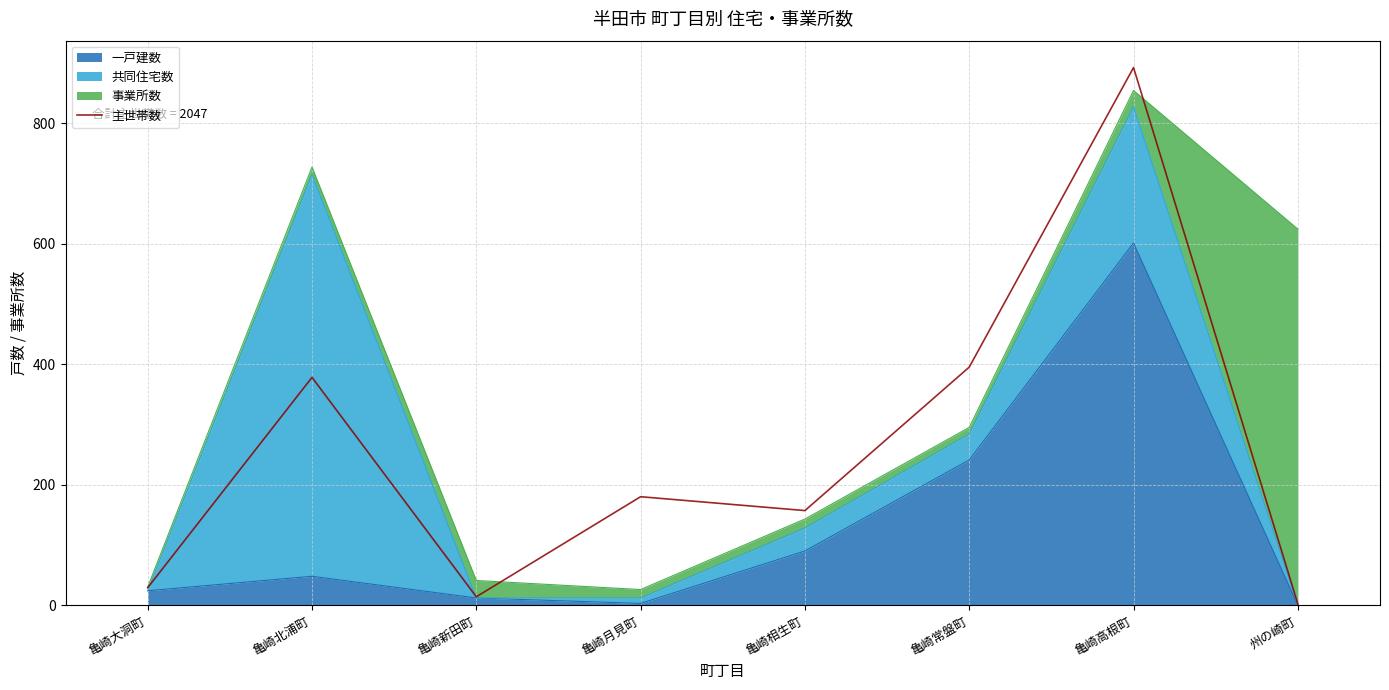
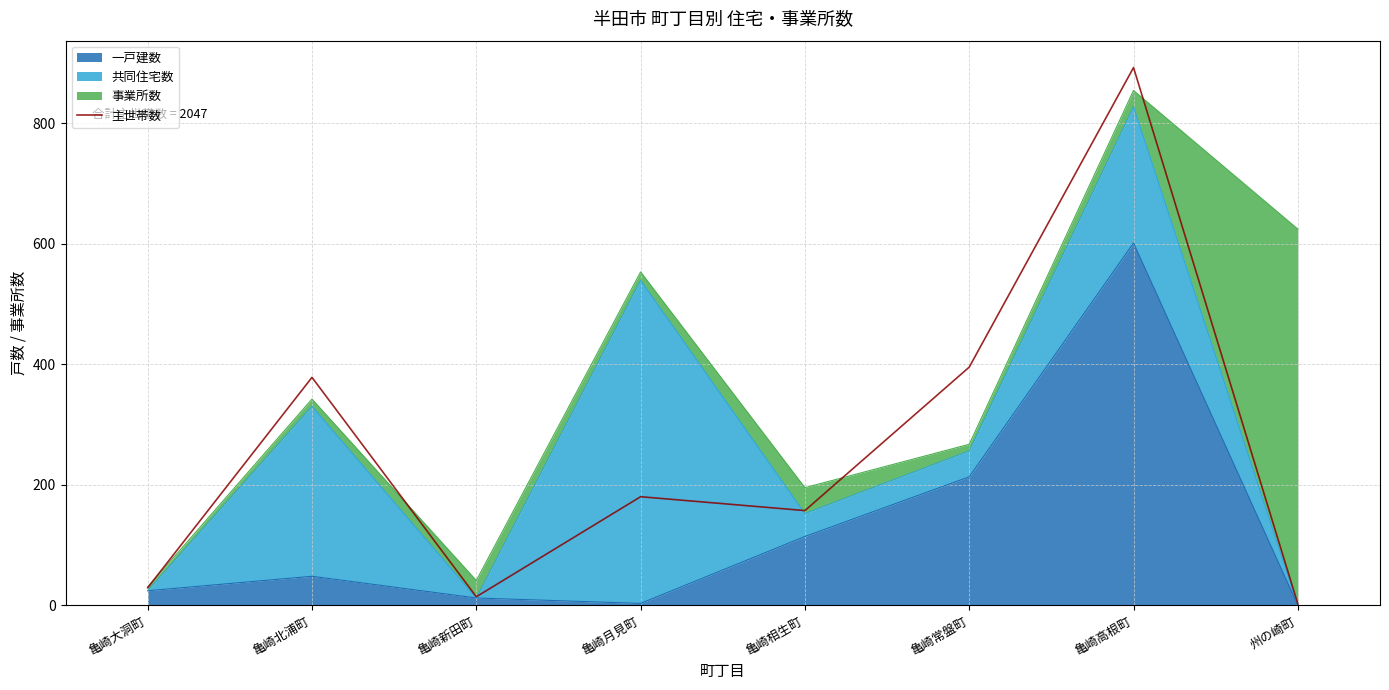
共同住宅数, 亀崎北浦町: 670 -> 280
共同住宅数, 亀崎月見町: 10 -> 540
一戸建数, 亀崎相生町: 90 -> 110
事業所数, 亀崎相生町: 20 -> 40
一戸建数, 亀崎常盤町: 240 -> 210
